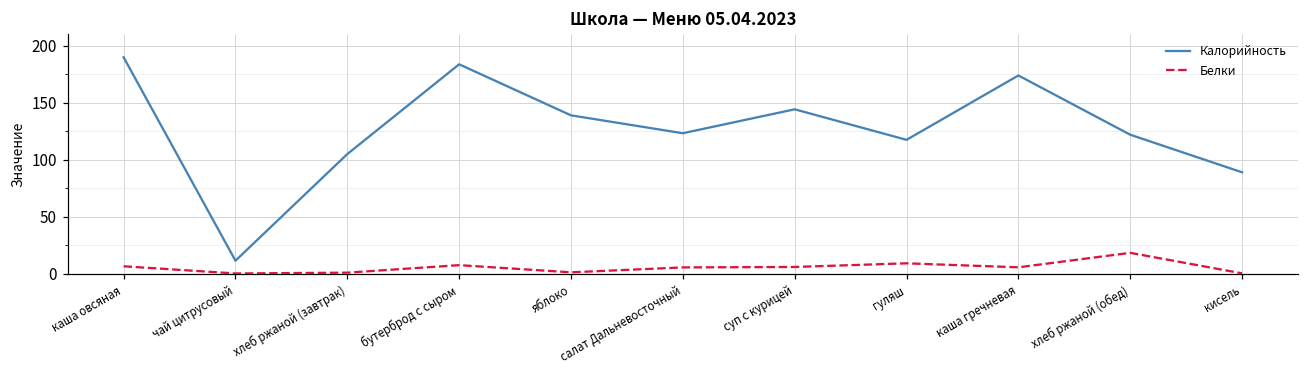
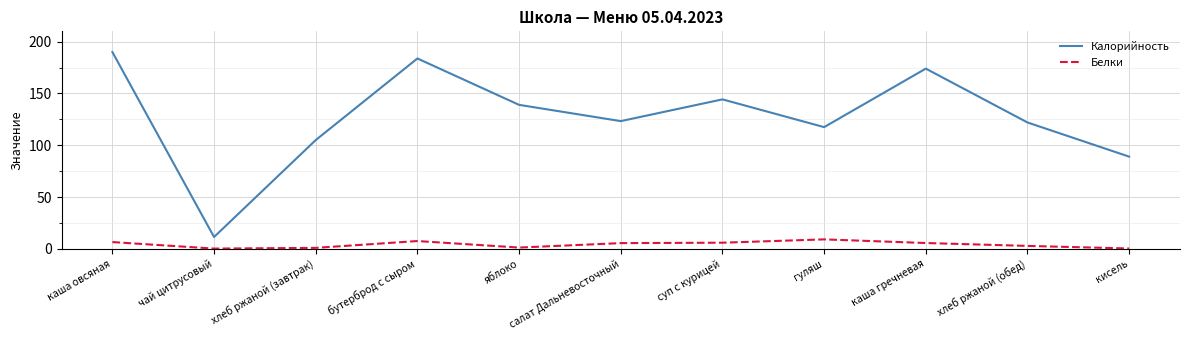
Белки, хлеб ржаной (обед): 18 -> 3
